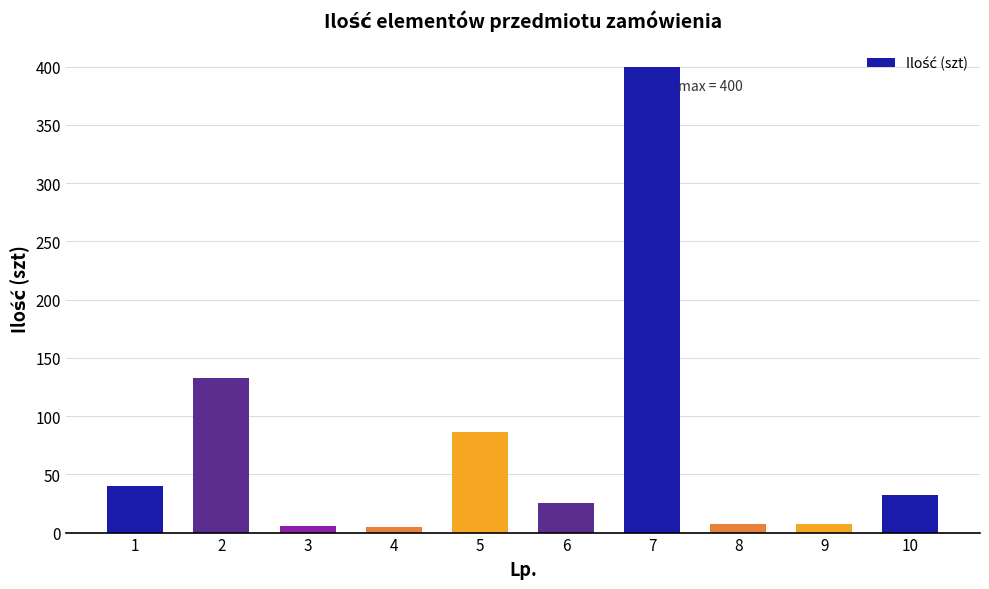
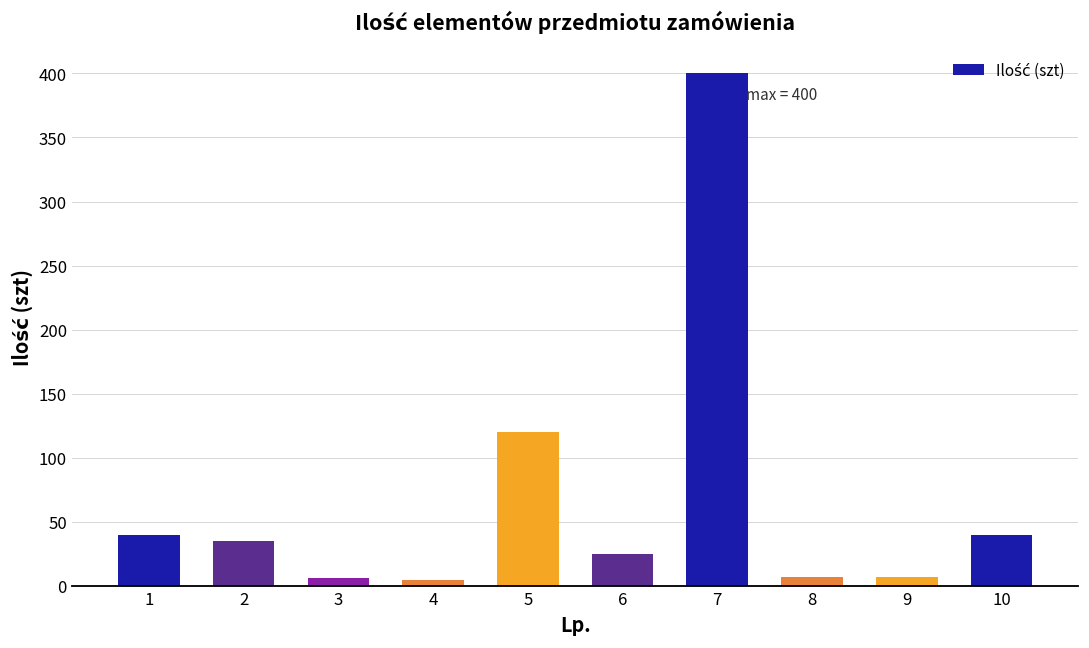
2: 133 -> 35
5: 86 -> 120
10: 32 -> 40
